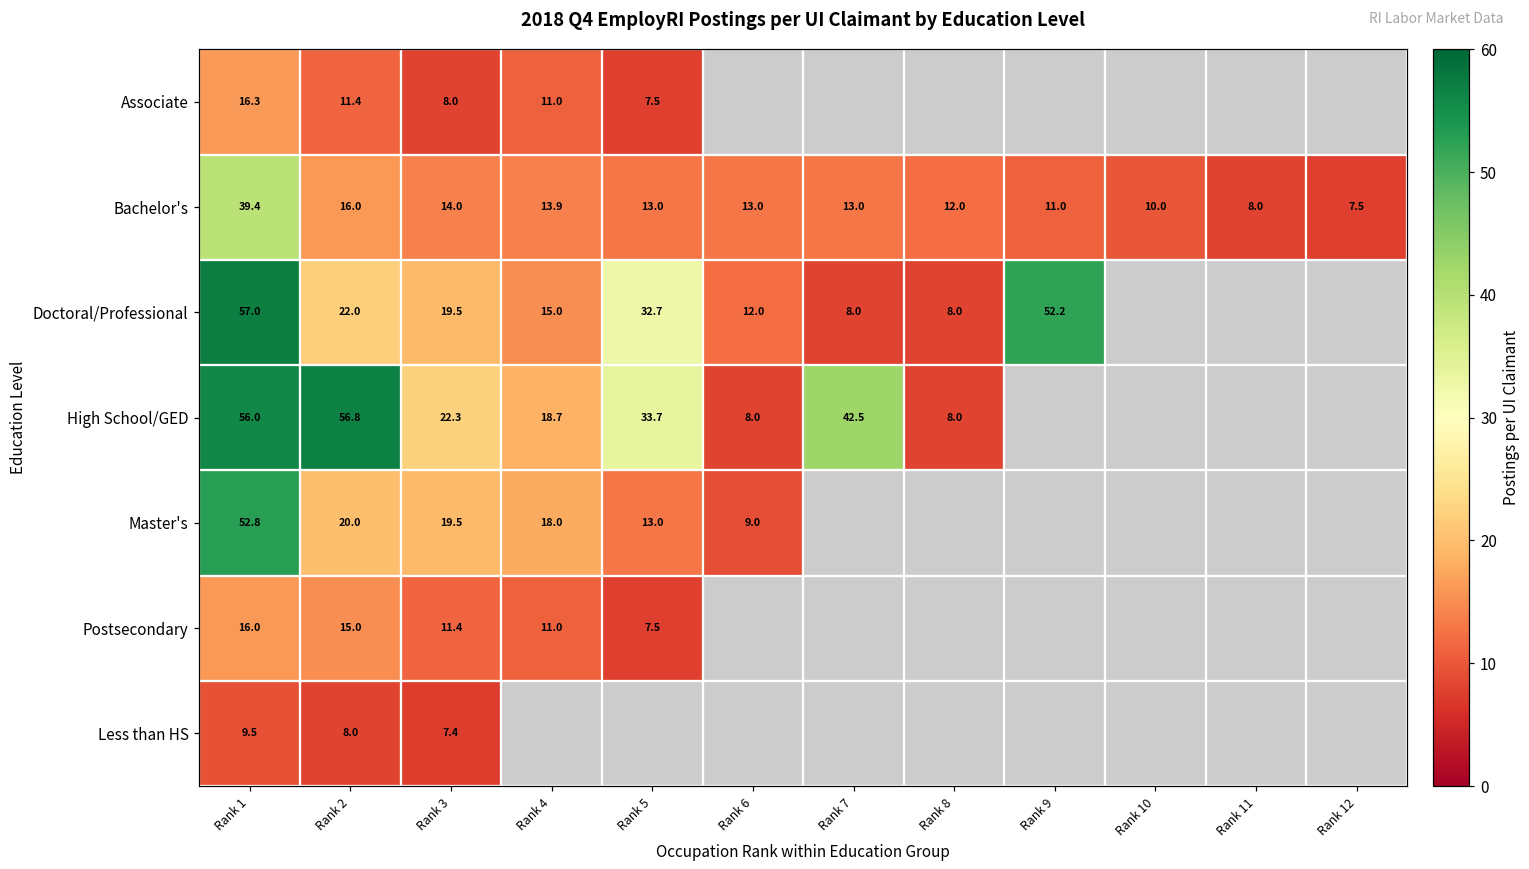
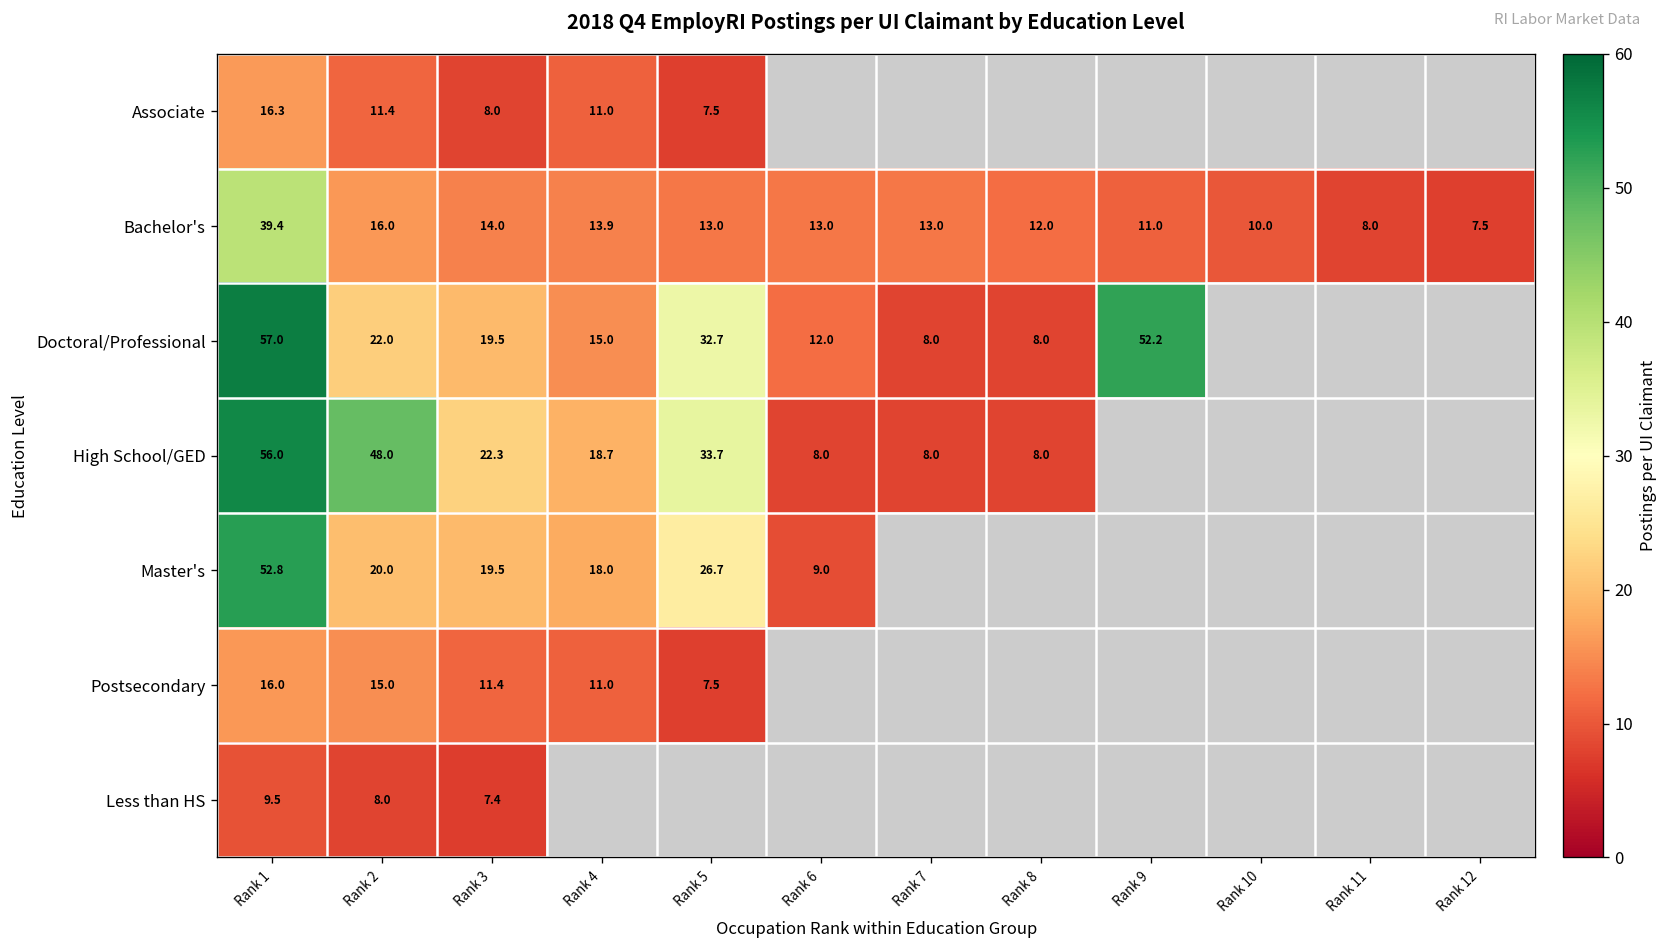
High School/GED, Rank 2: 56.8 -> 48.0
High School/GED, Rank 7: 42.5 -> 8.0
Master's, Rank 5: 13.0 -> 26.7
